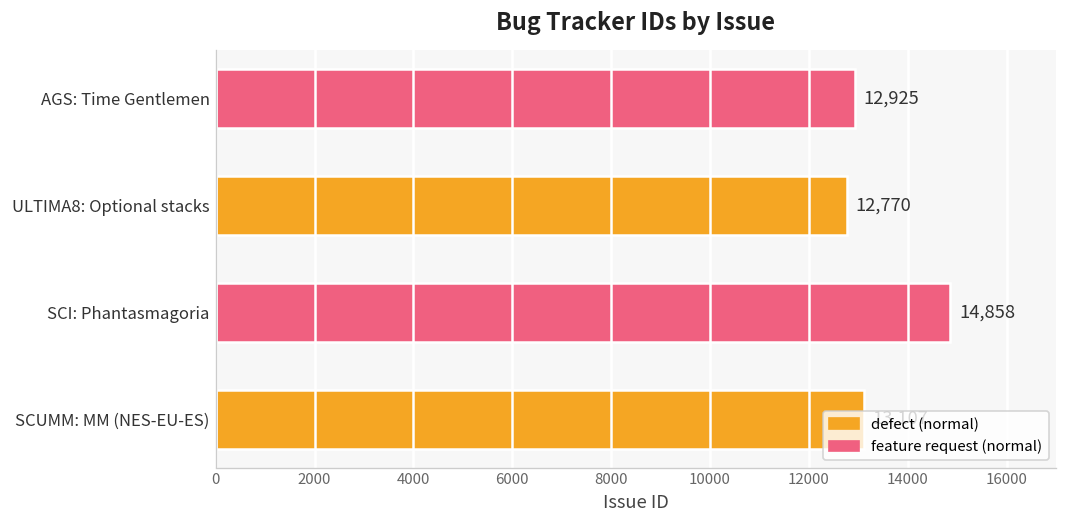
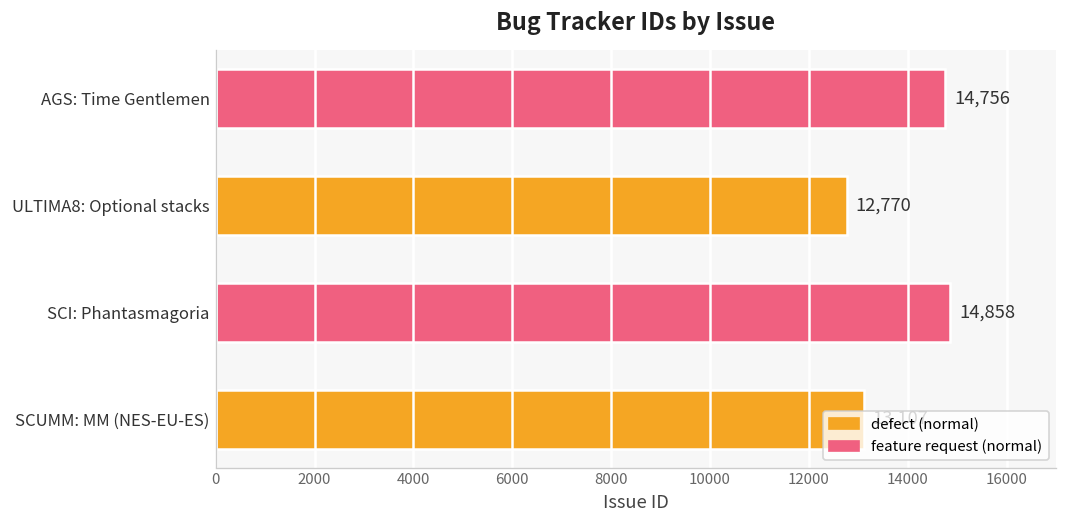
AGS: Time Gentlemen: 12,925 -> 14,756
